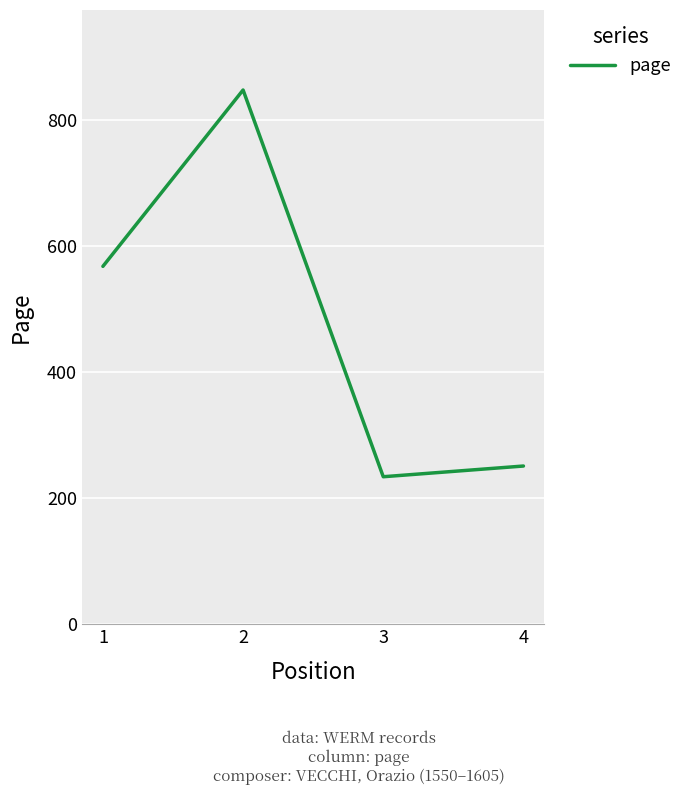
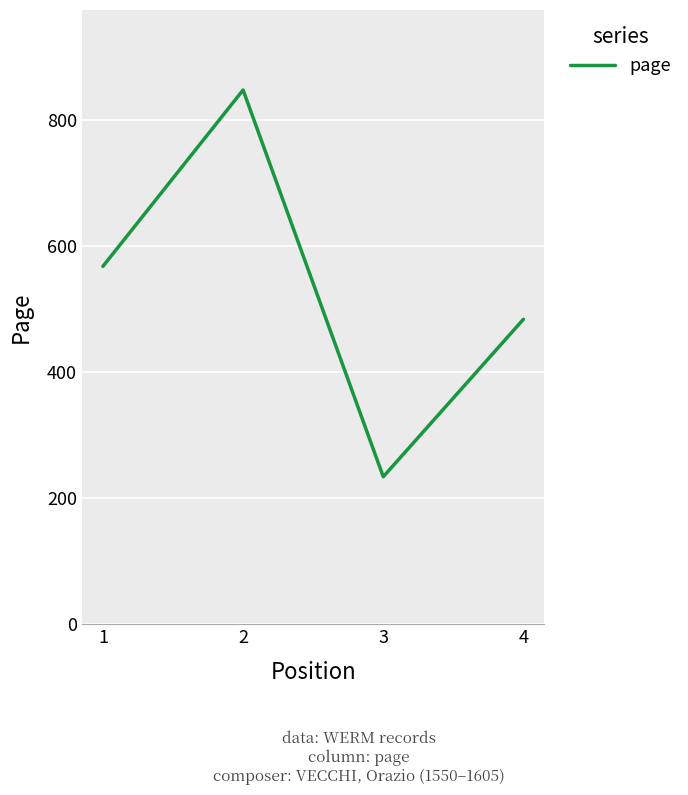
4: 250 -> 480
